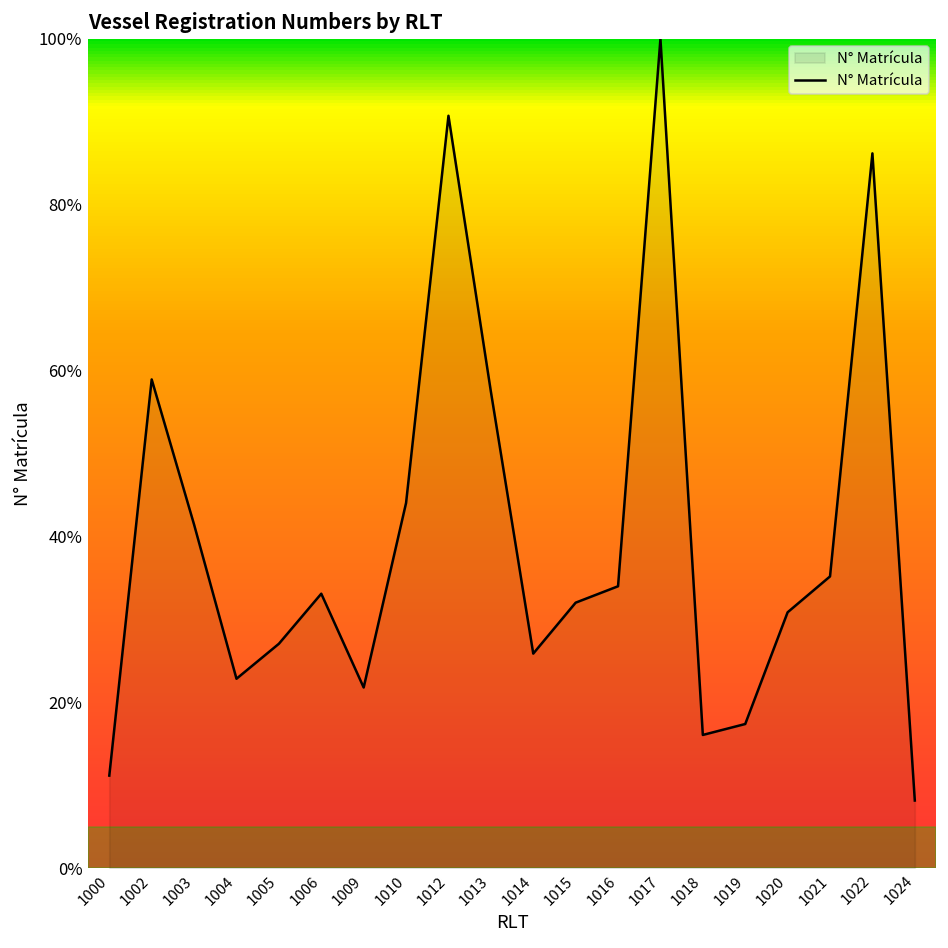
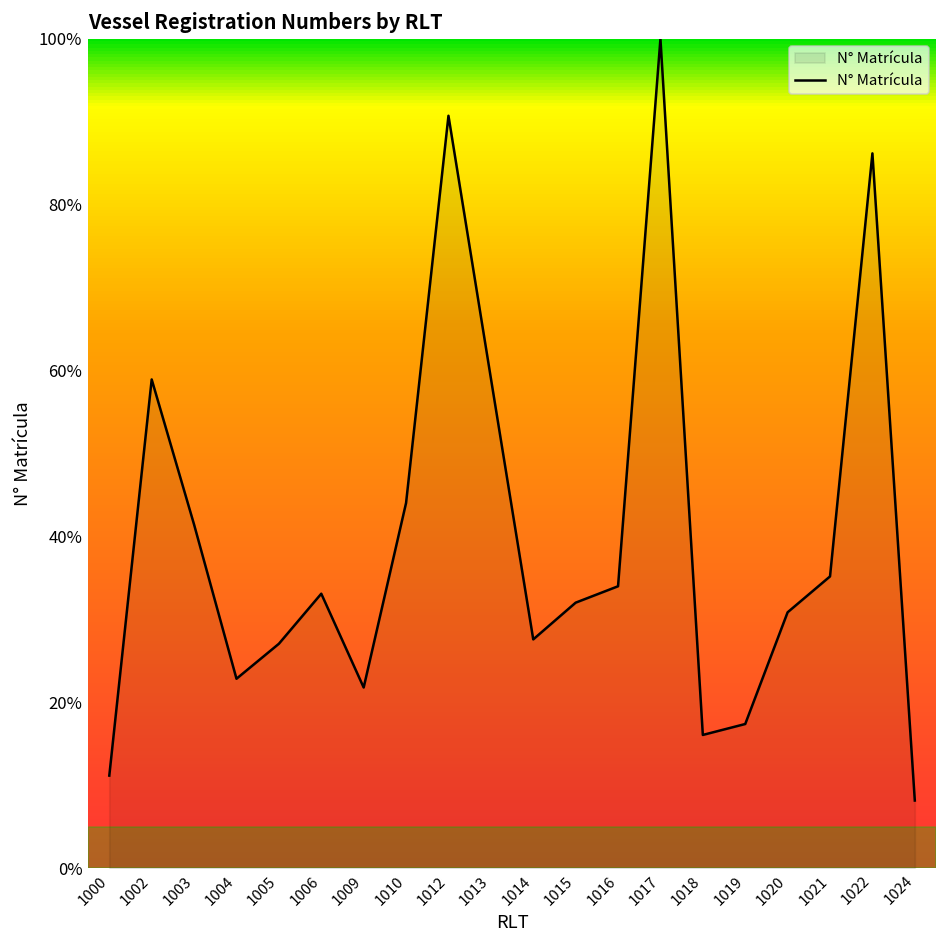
1013: 57% -> 59%
1014: 26% -> 28%
